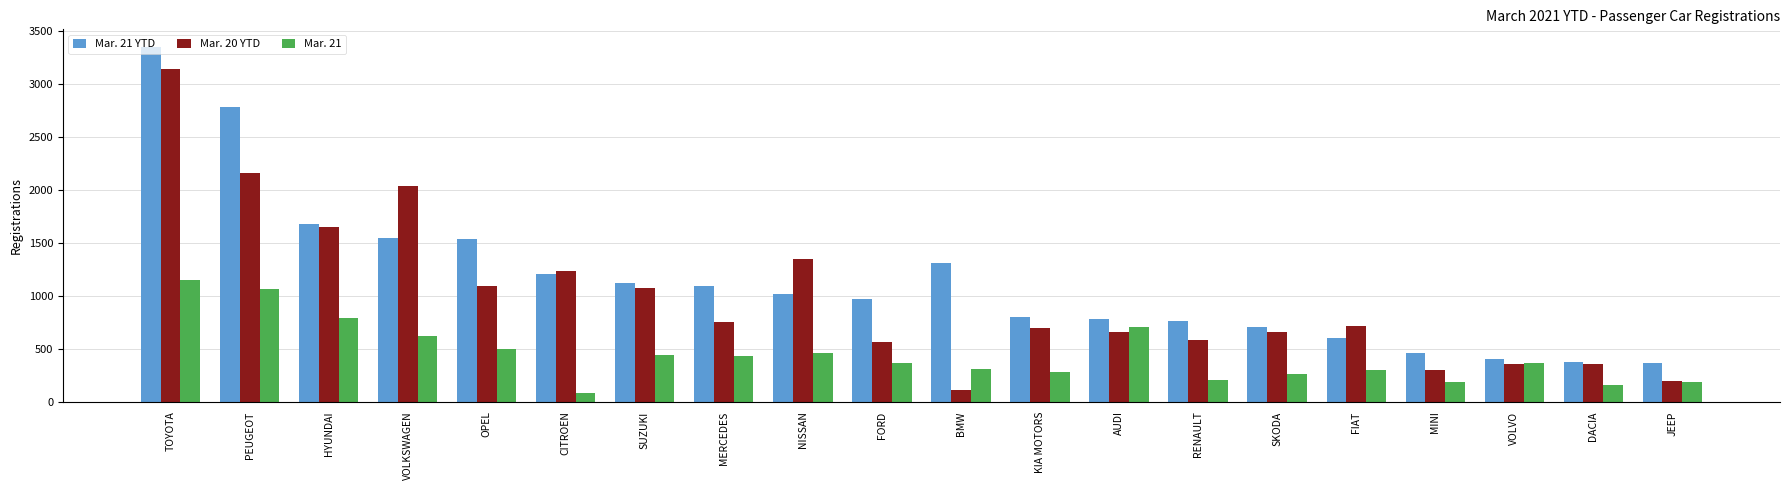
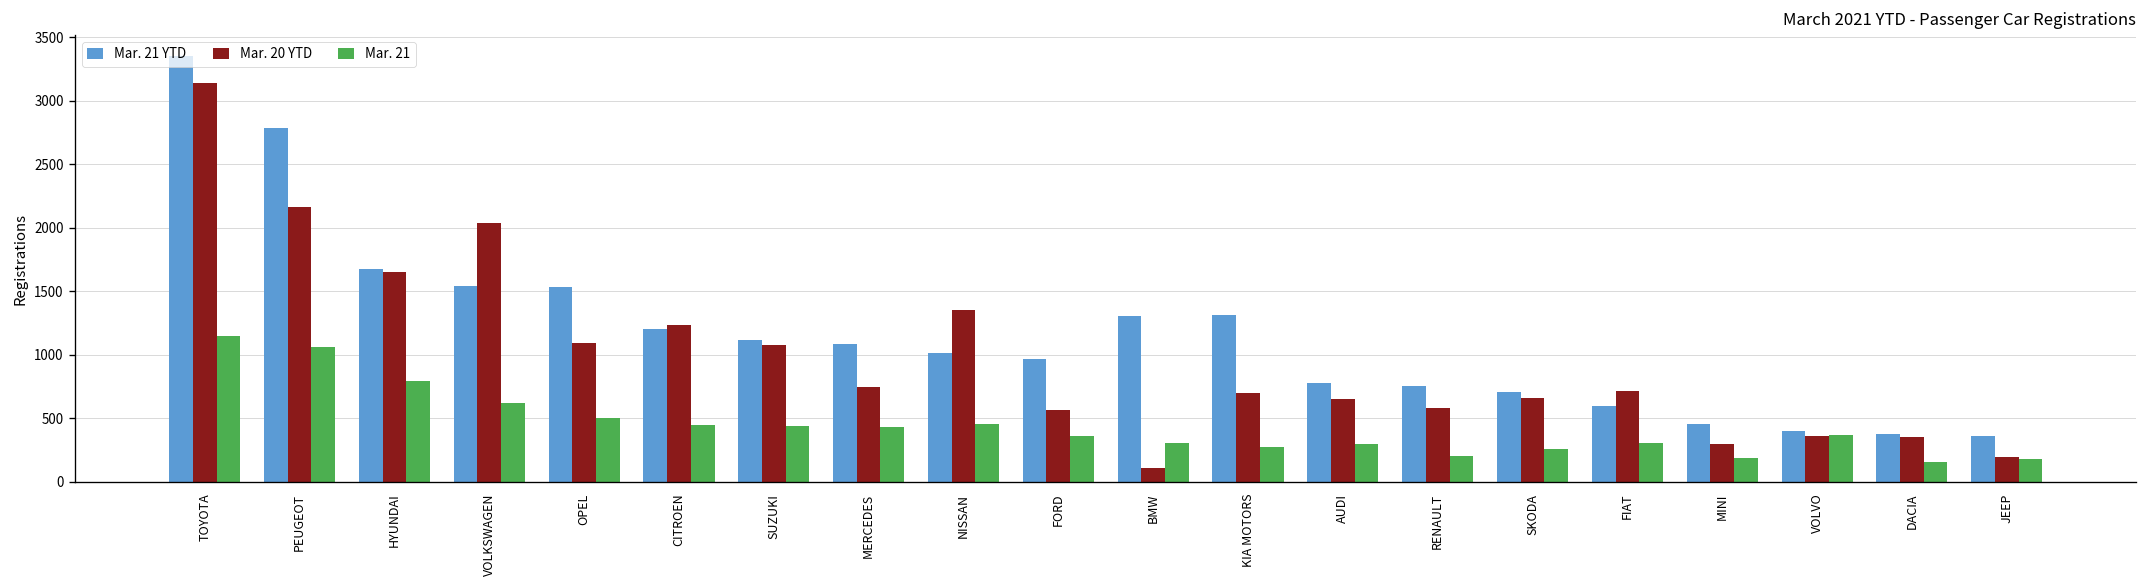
Mar. 21, CITROEN: 80 -> 450
Mar. 21 YTD, KIA MOTORS: 800 -> 1310
Mar. 21, AUDI: 700 -> 300
